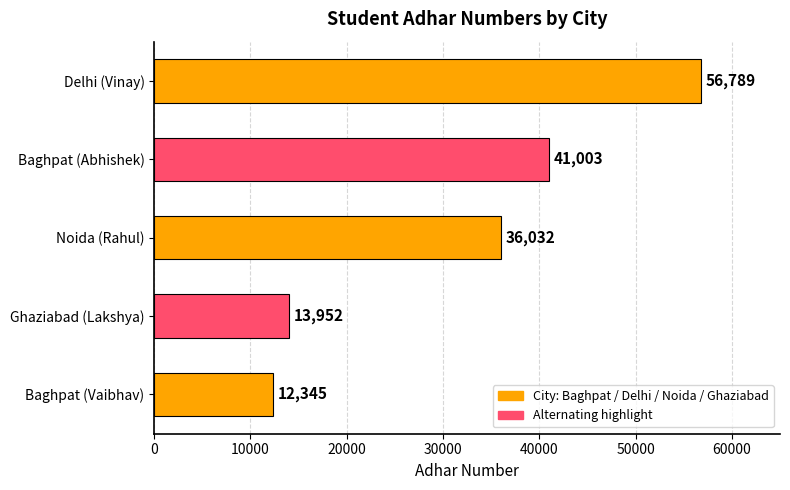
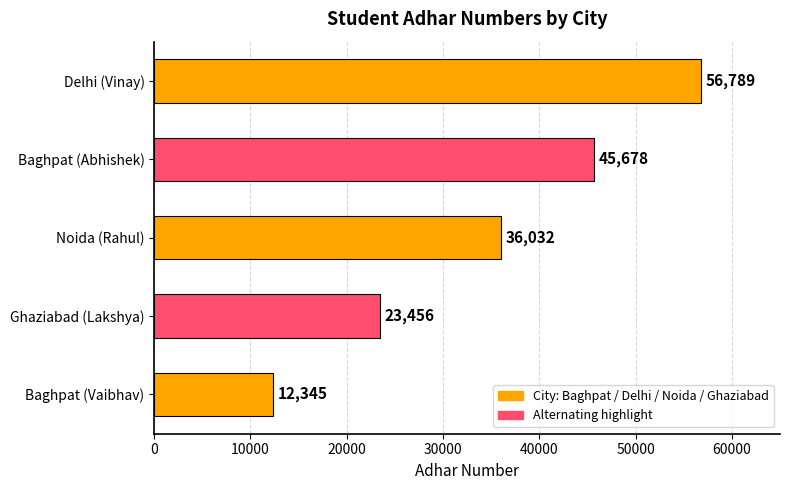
Baghpat (Abhishek): 41,003 -> 45,678
Ghaziabad (Lakshya): 13,952 -> 23,456
